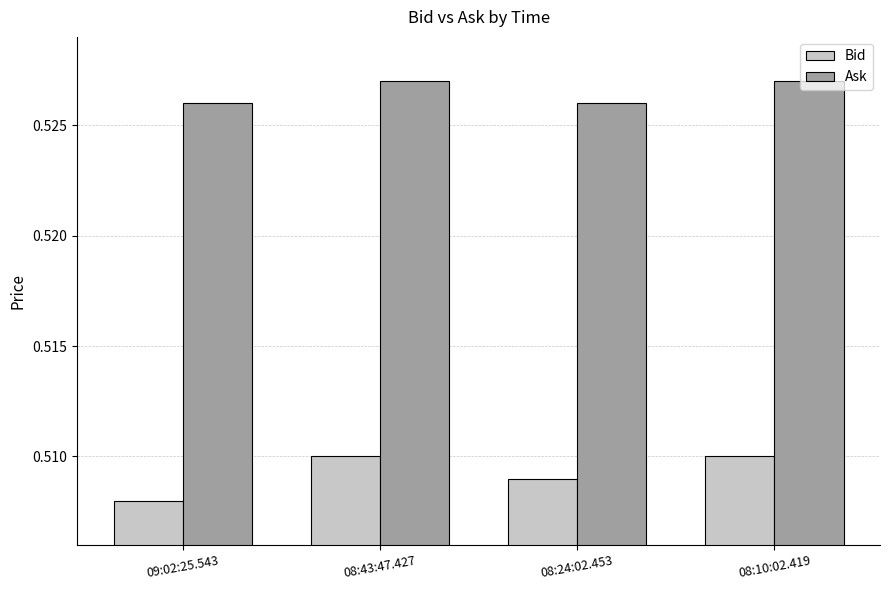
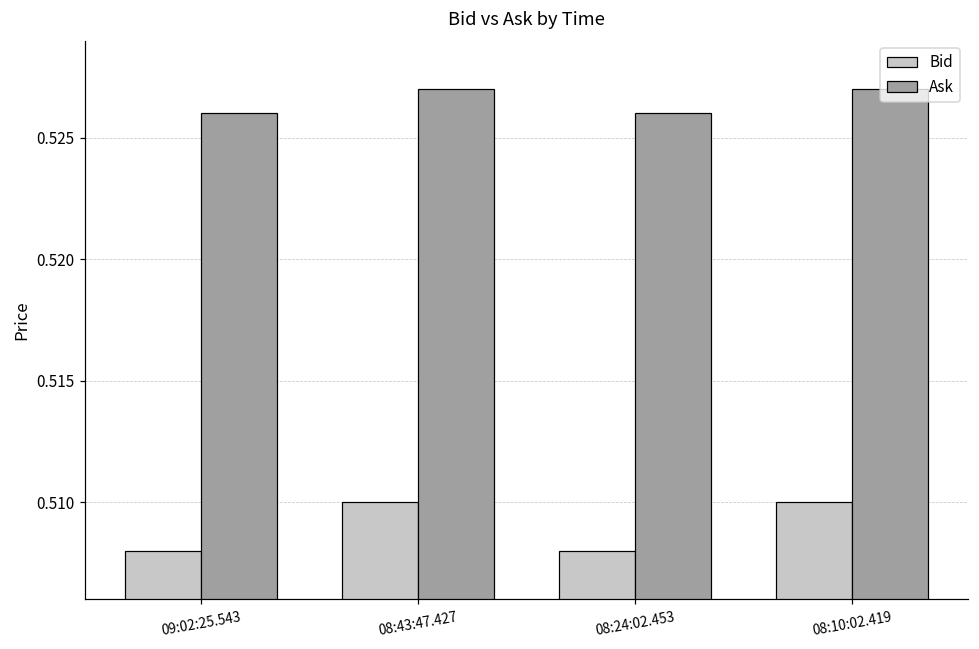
Bid, 08:24:02.453: 0.509 -> 0.508
